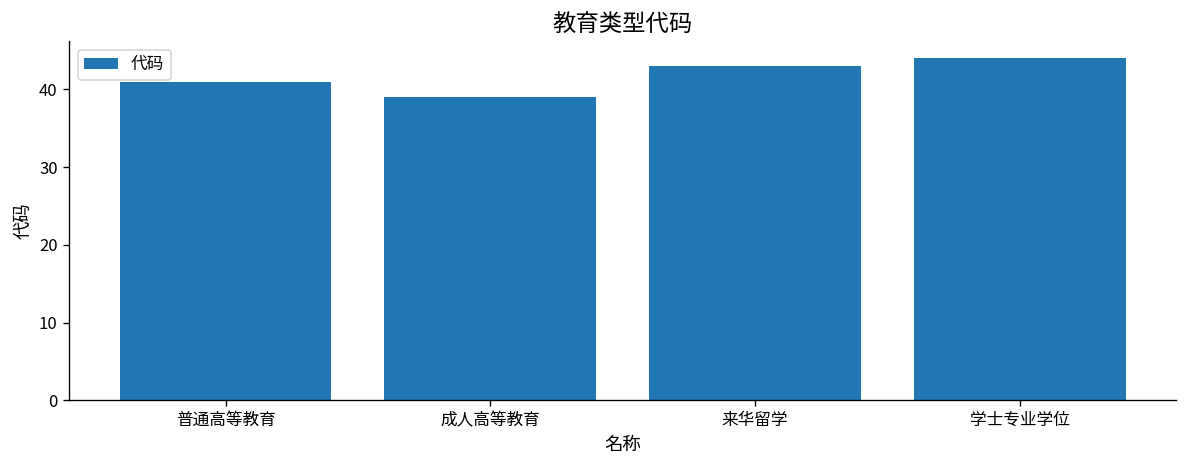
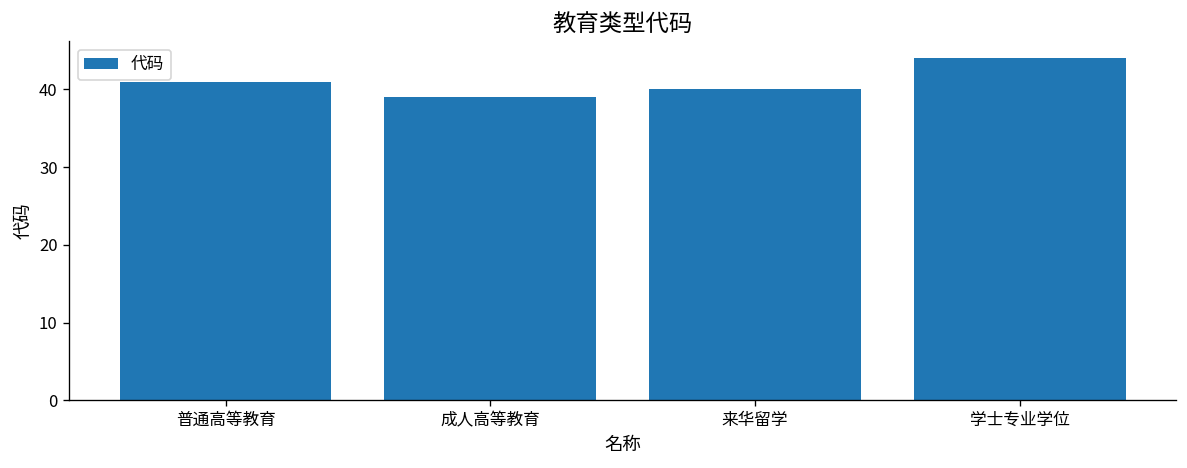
来华留学: 43 -> 40
